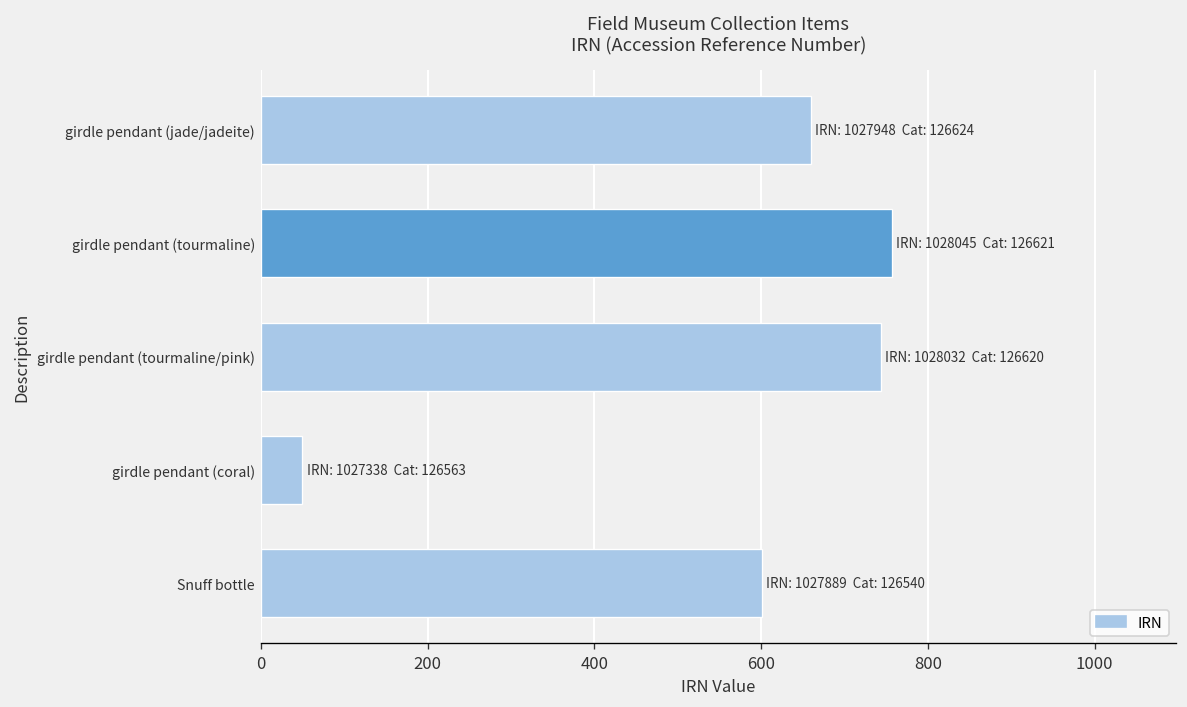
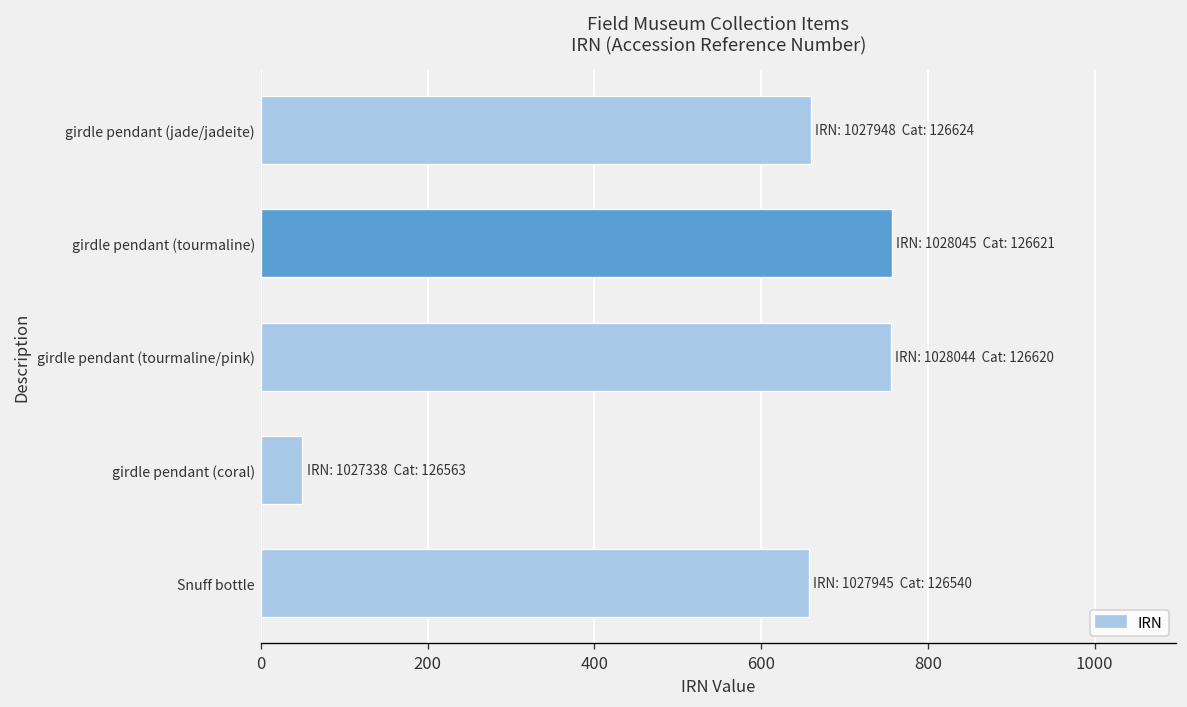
girdle pendant (tourmaline/pink): 1028032 -> 1028044
Snuff bottle: 1027889 -> 1027945
